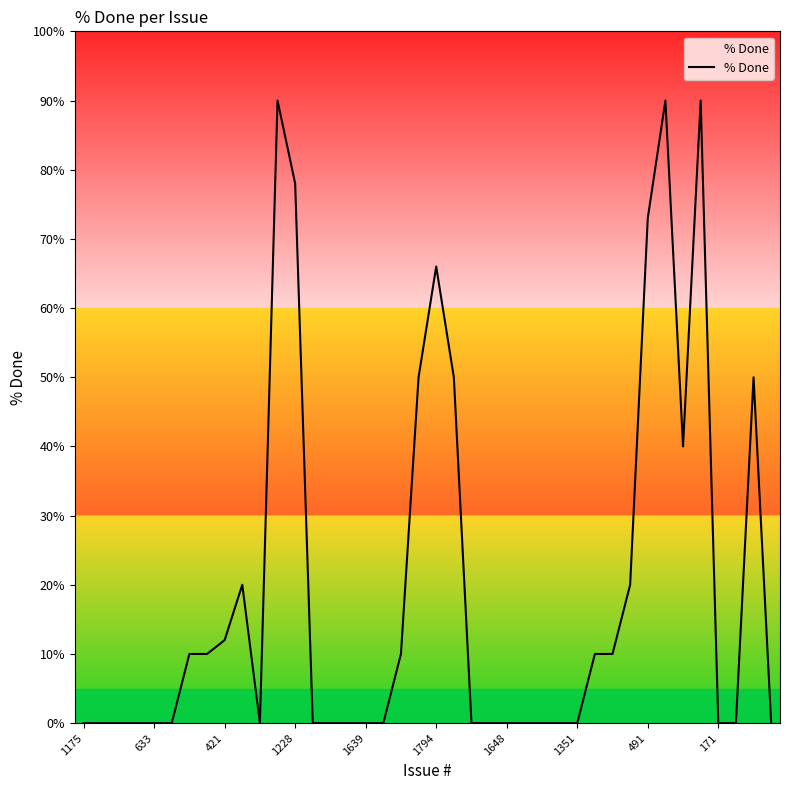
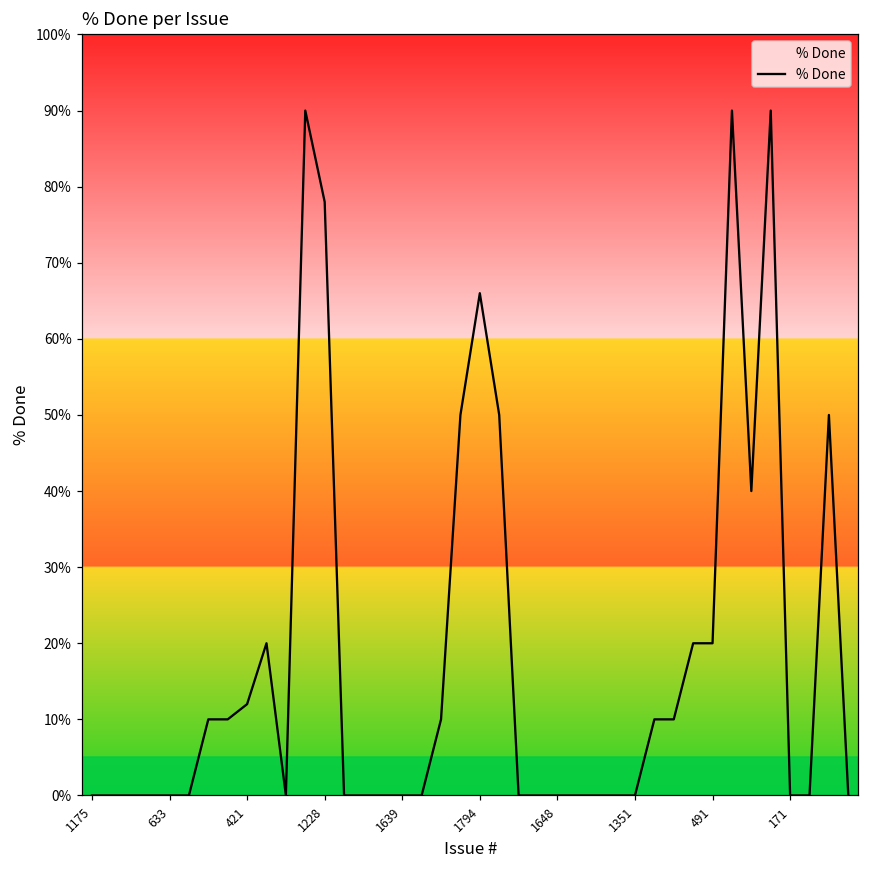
491: 73% -> 20%
